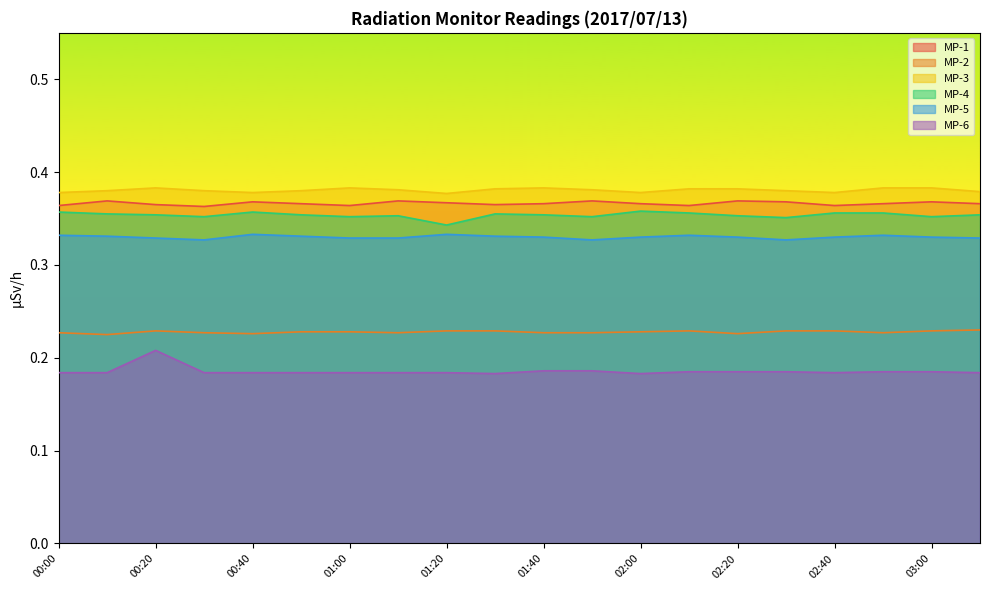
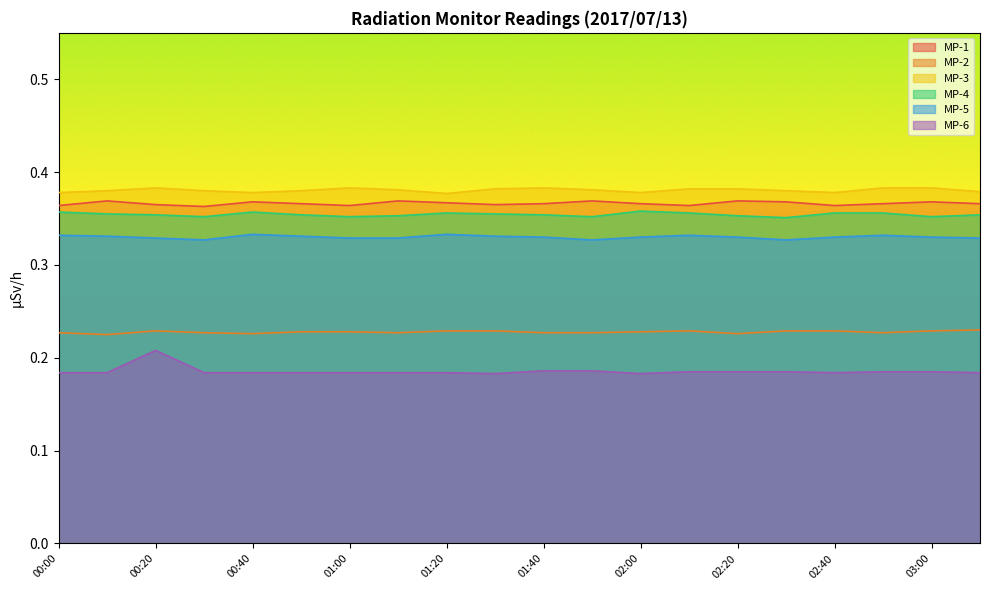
MP-4, 01:20: 0.34 -> 0.36
